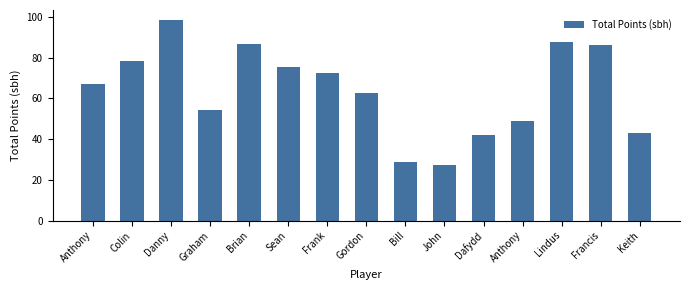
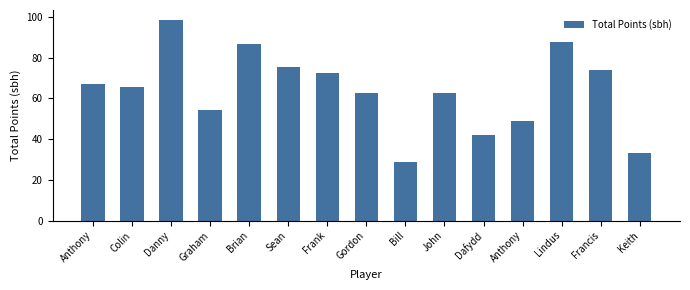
Colin: 79 -> 66
John: 27 -> 63
Francis: 86 -> 74
Keith: 43 -> 33
